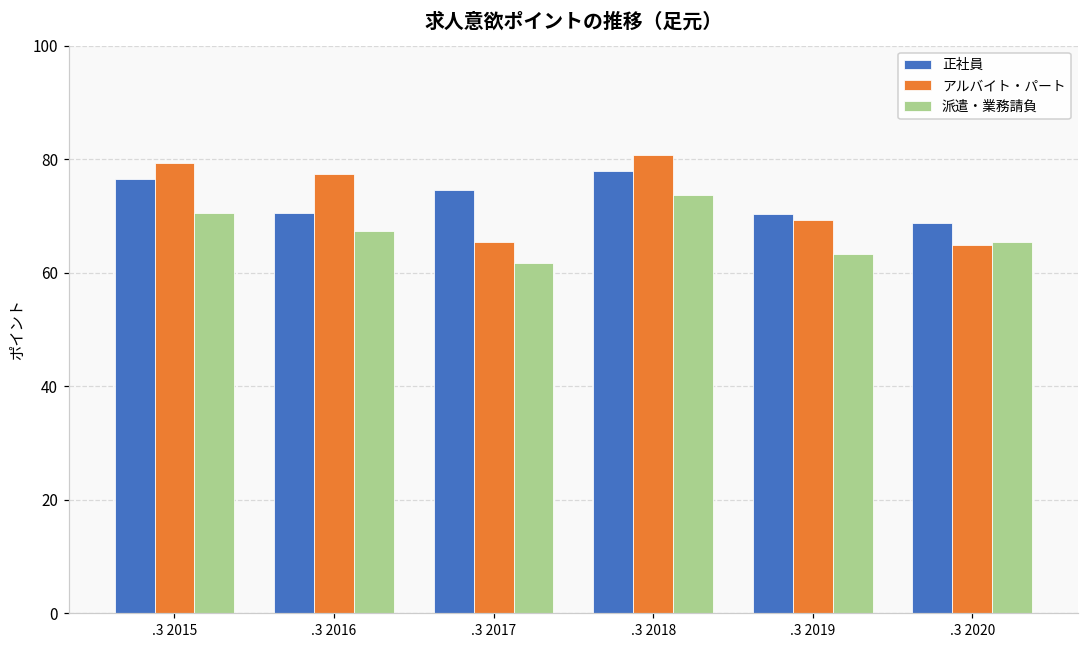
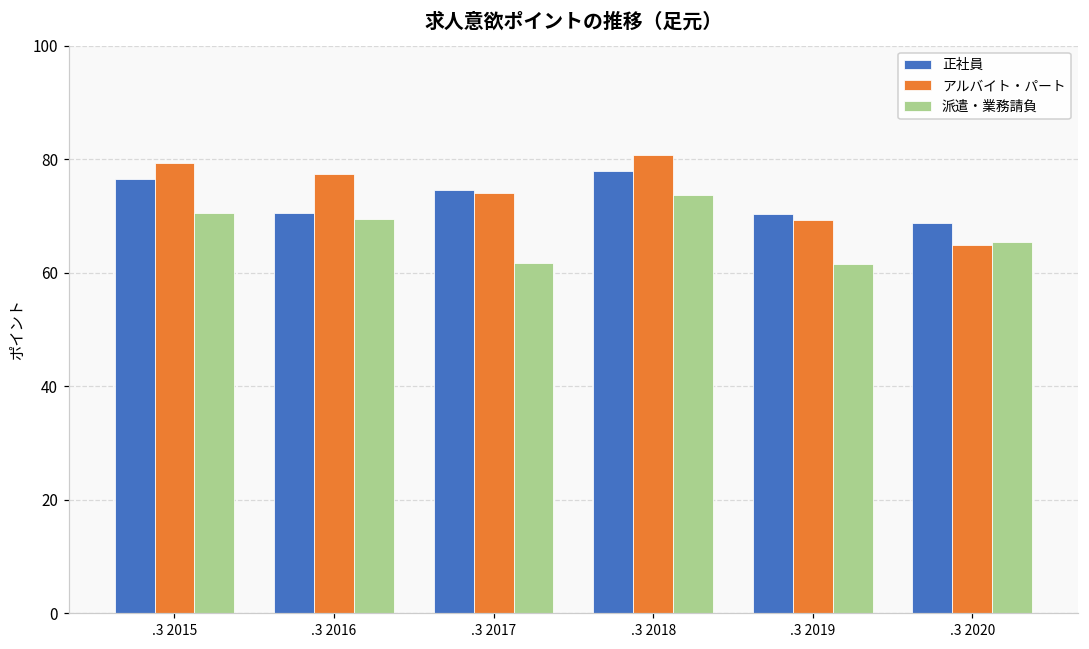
派遣・業務請負, .3 2016: 67 -> 70
アルバイト・パート, .3 2017: 65 -> 74
派遣・業務請負, .3 2019: 63 -> 62
